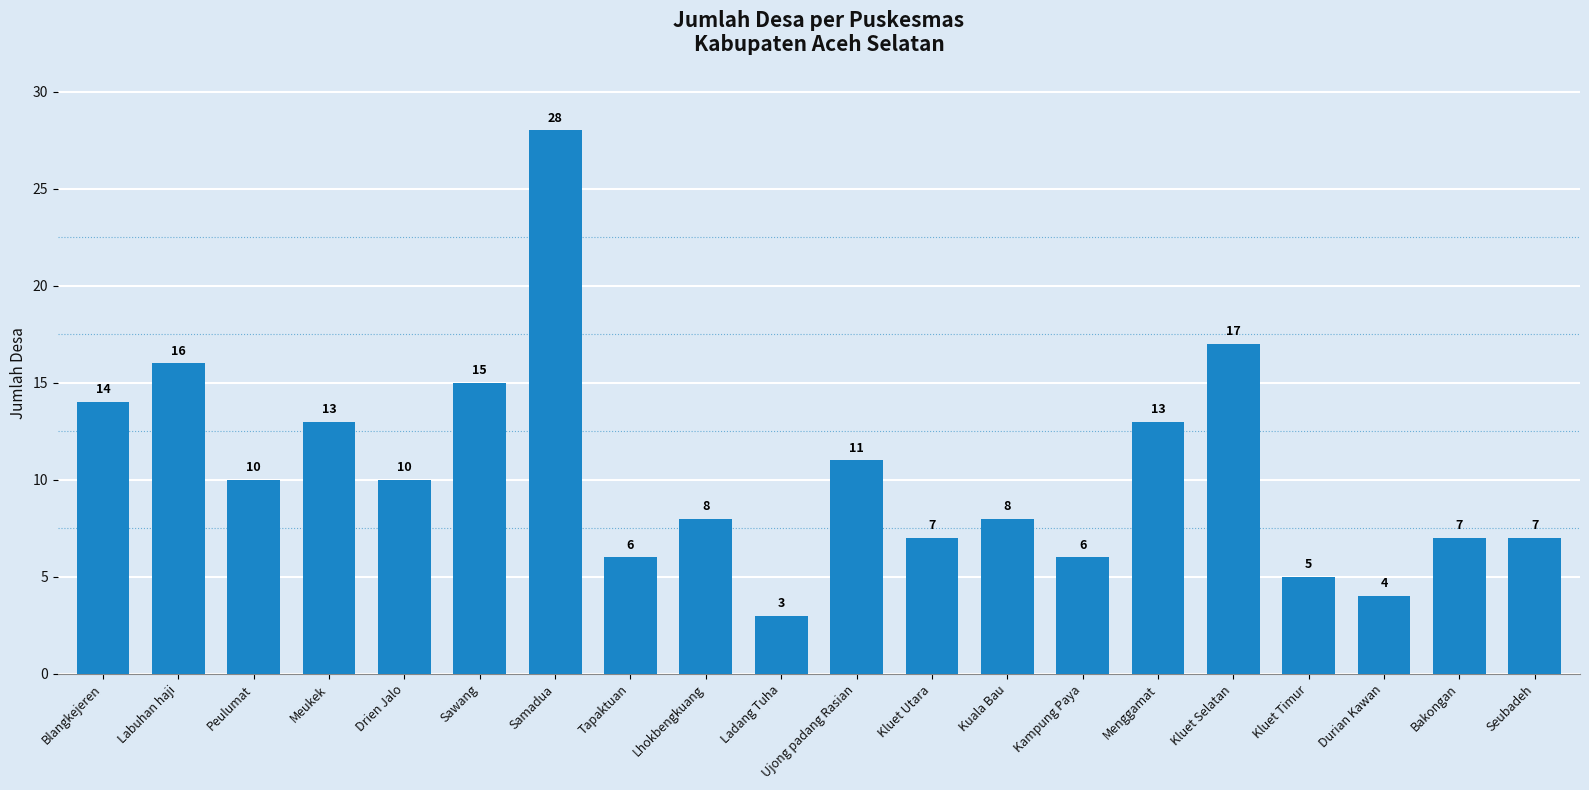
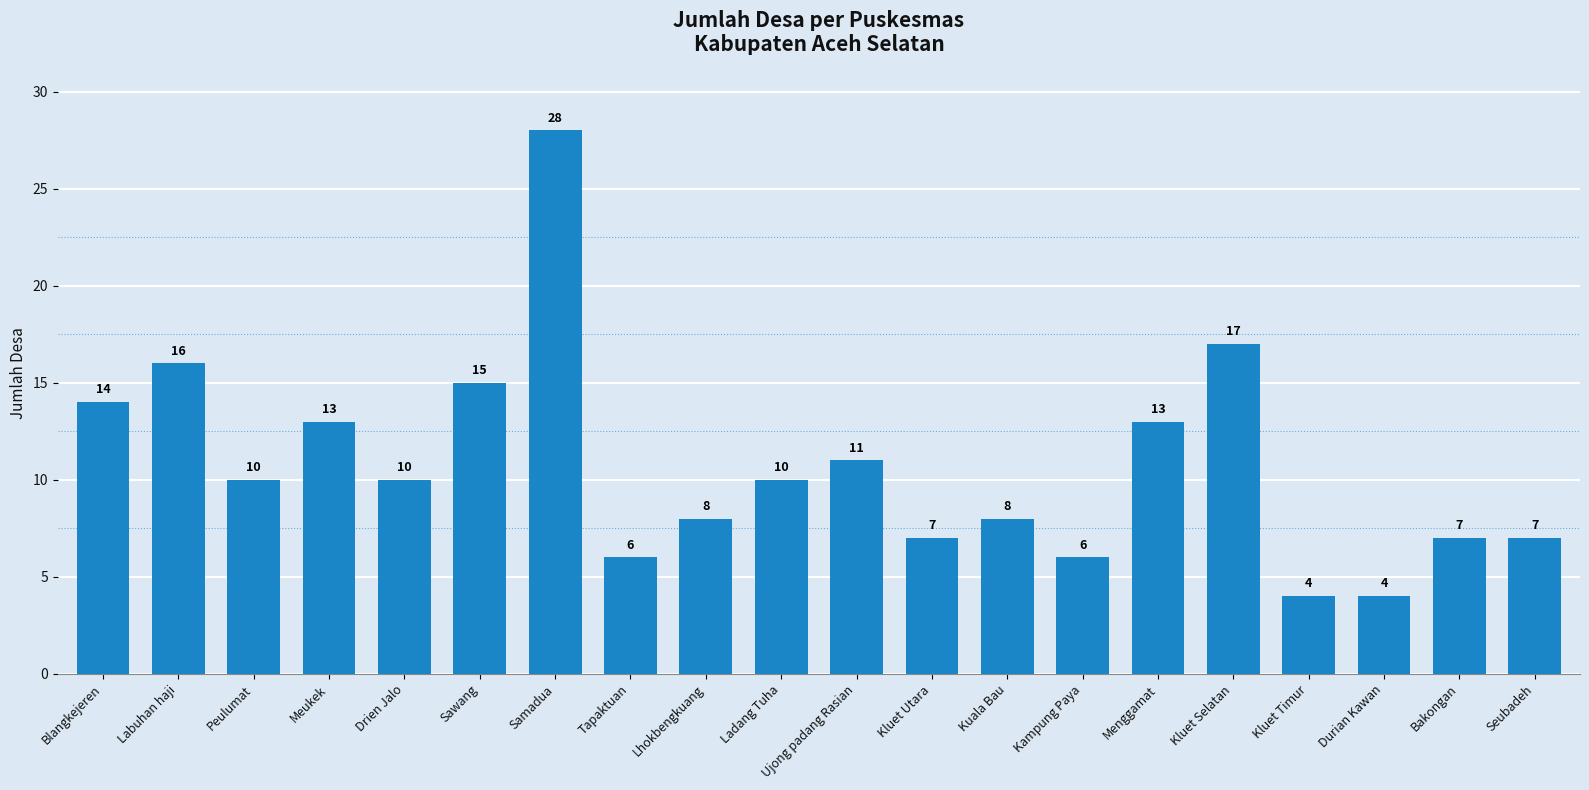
Ladang Tuha: 3 -> 10
Kluet Timur: 5 -> 4
